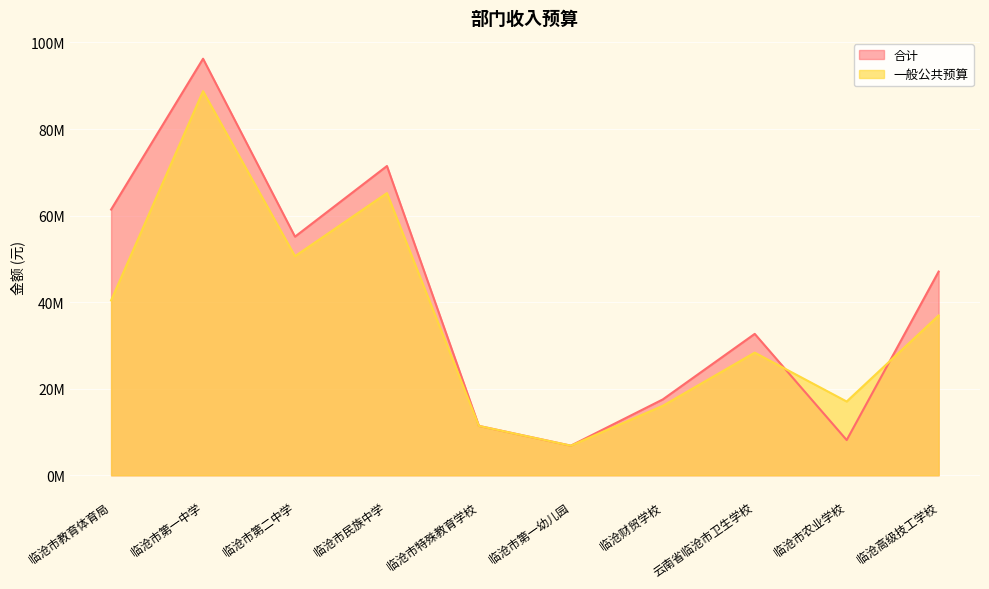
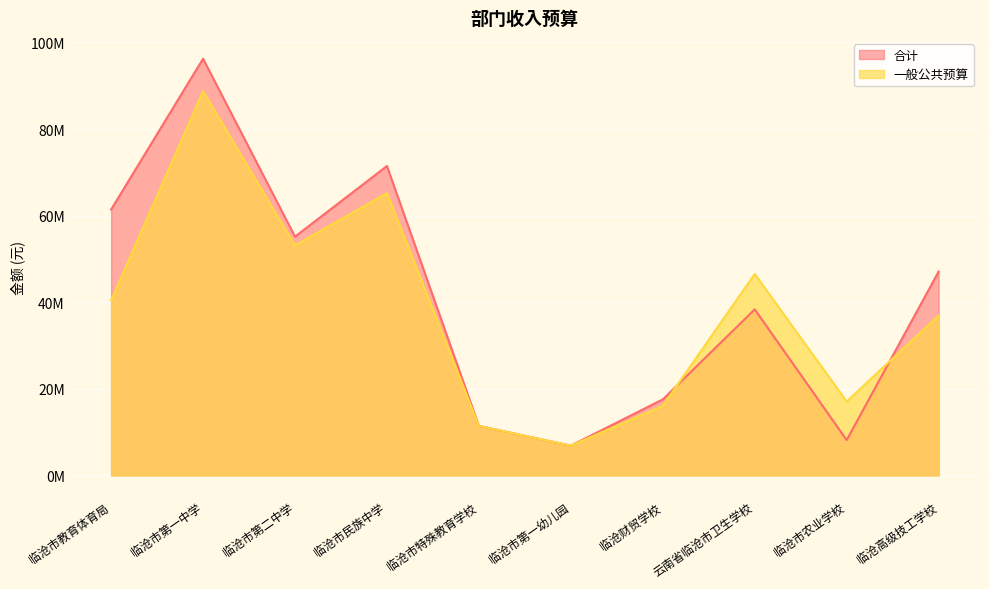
一般公共预算, 临沧市第二中学: 51000000 -> 53000000
合计, 云南省临沧市卫生学校: 33000000 -> 38000000
一般公共预算, 云南省临沧市卫生学校: 28000000 -> 47000000
